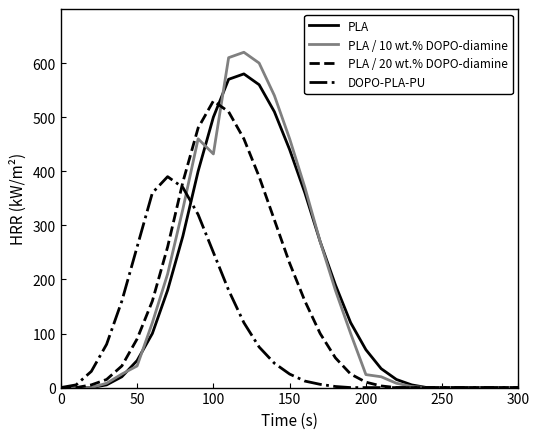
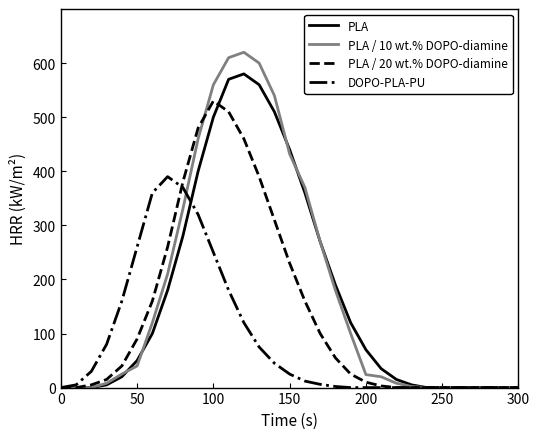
PLA / 10 wt.% DOPO-diamine, 100: 430 -> 560
PLA / 10 wt.% DOPO-diamine, 150: 460 -> 430
